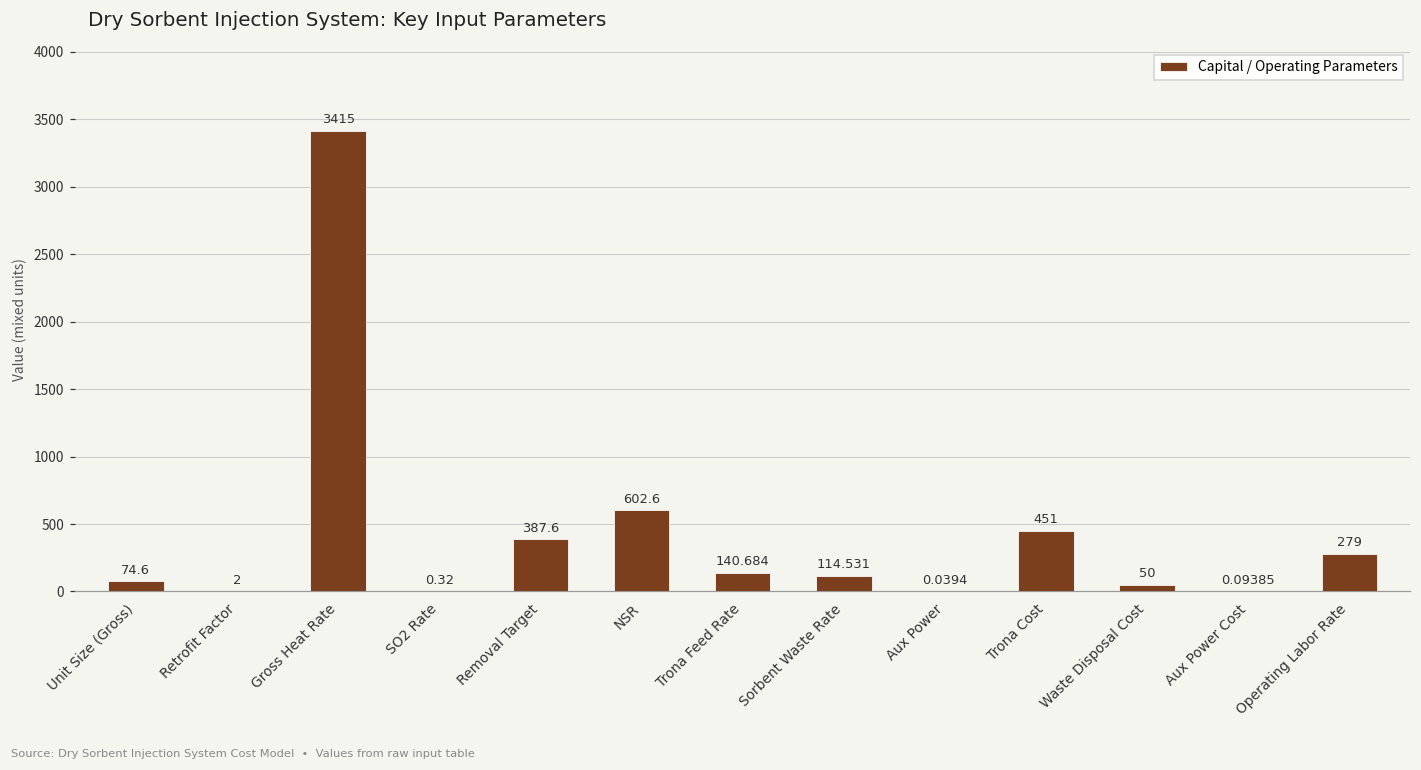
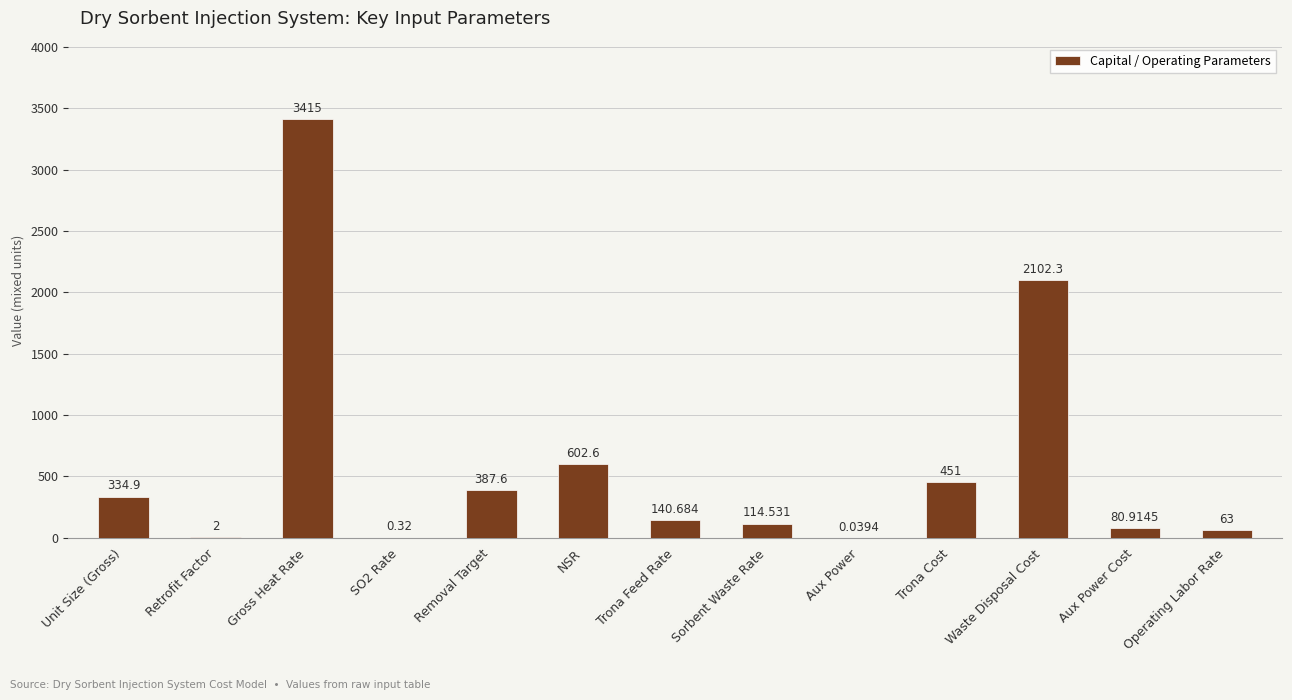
Unit Size (Gross): 74.6 -> 334.9
Waste Disposal Cost: 50 -> 2102.3
Aux Power Cost: 0.09385 -> 80.9145
Operating Labor Rate: 279 -> 63
